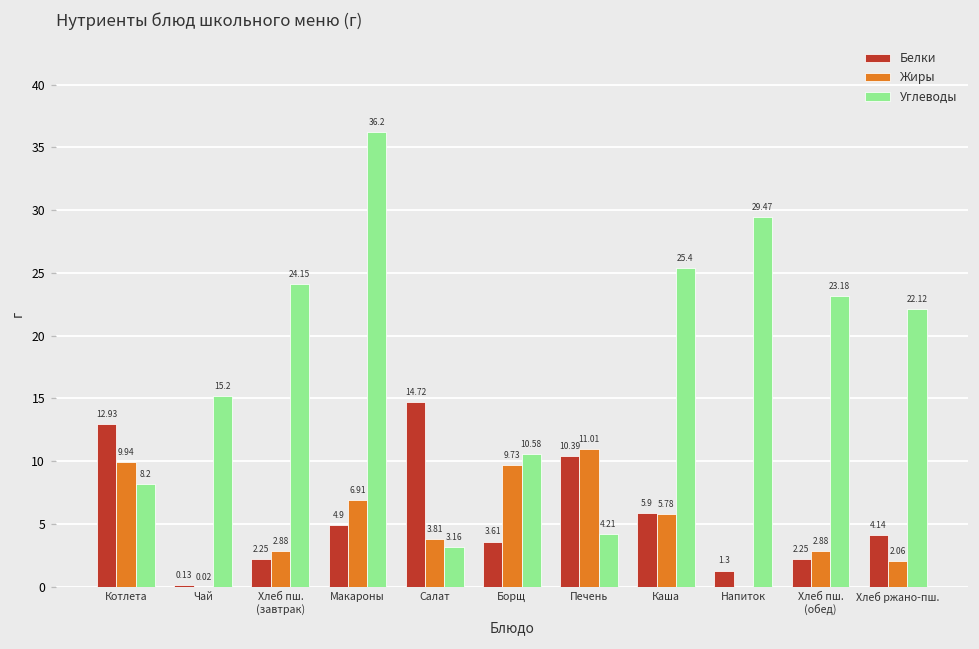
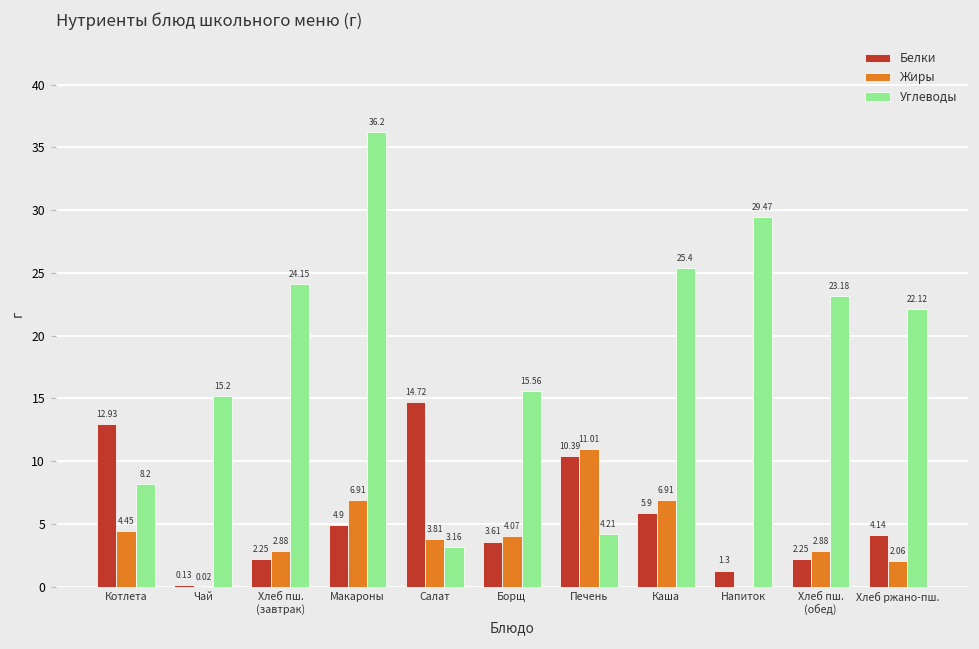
Жиры, Котлета: 9.94 -> 4.45
Жиры, Борщ: 9.73 -> 4.07
Углеводы, Борщ: 10.58 -> 15.56
Жиры, Каша: 5.78 -> 6.91
